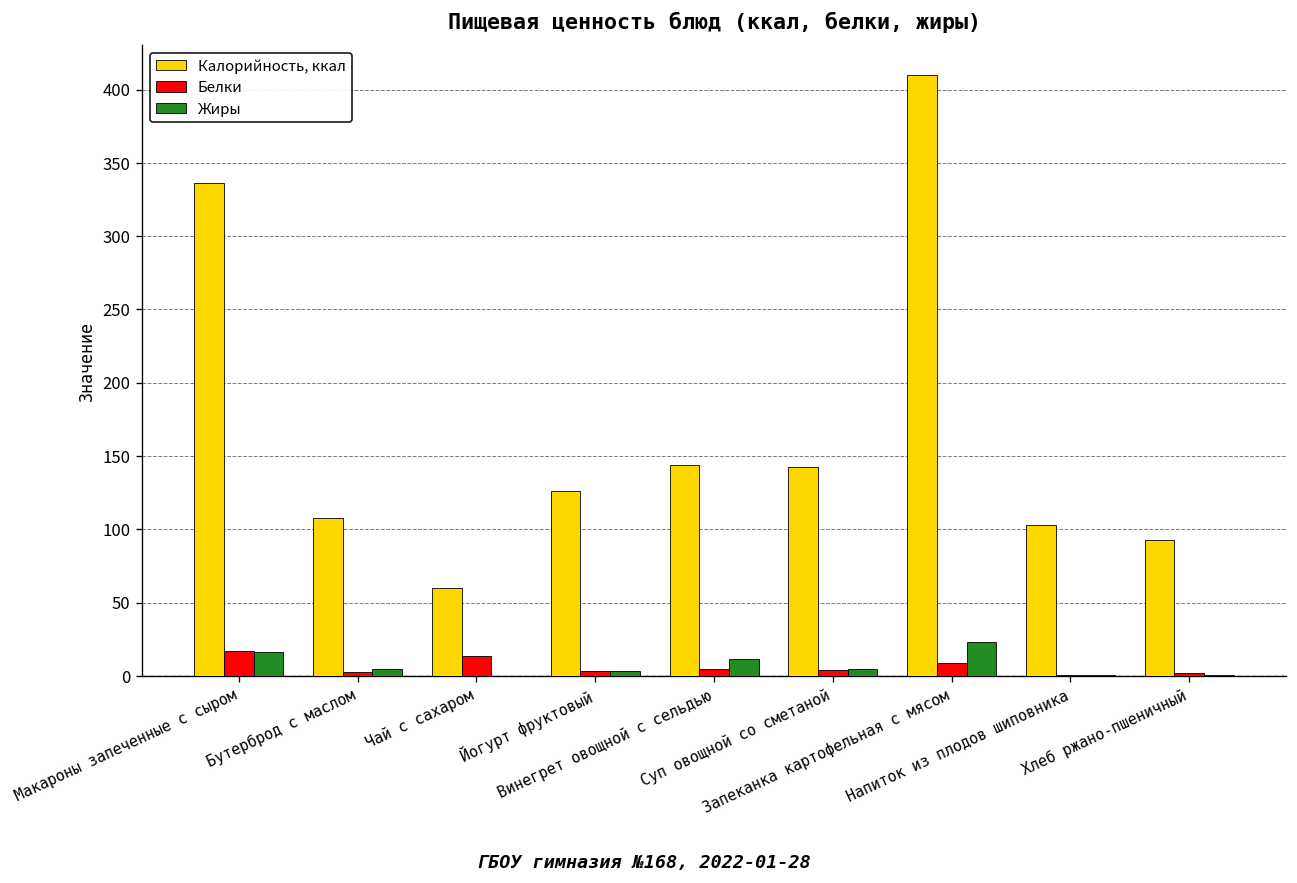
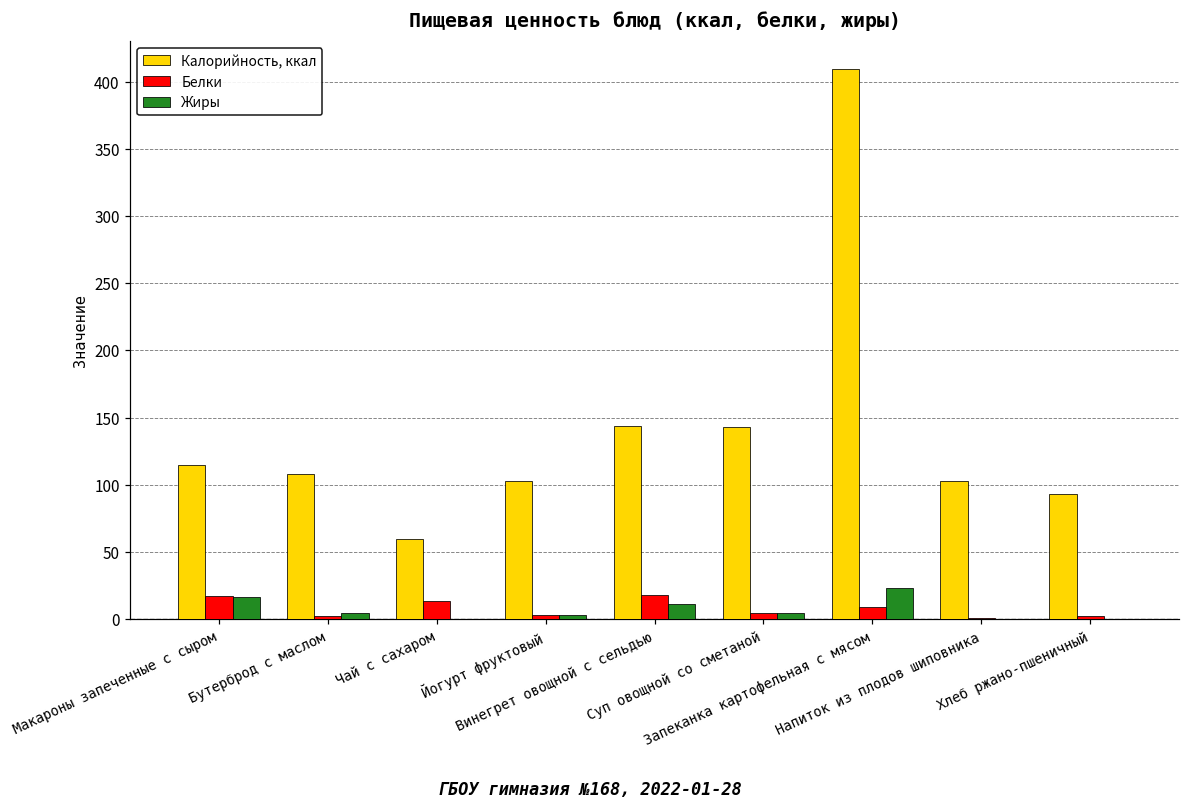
Калорийность, ккал, Макароны запеченные с сыром: 337 -> 115
Калорийность, ккал, Йогурт фруктовый: 126 -> 103
Белки, Винегрет овощной с сельдью: 5 -> 18
